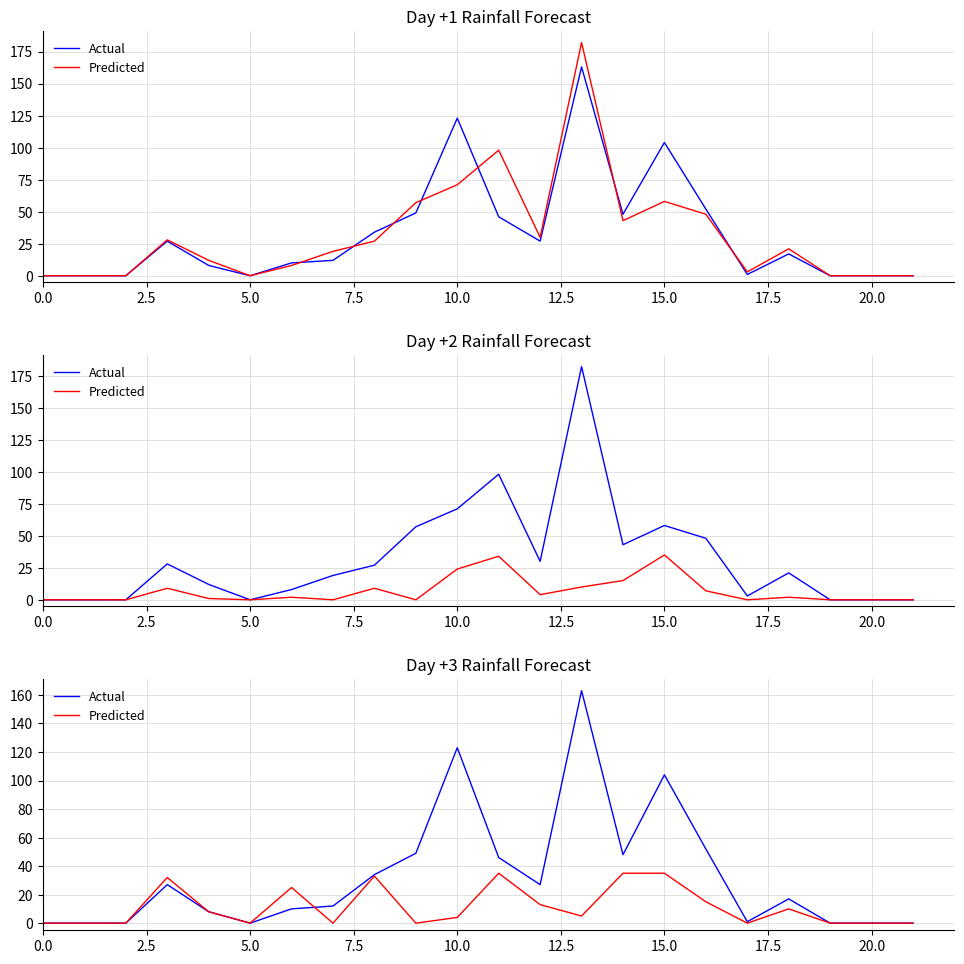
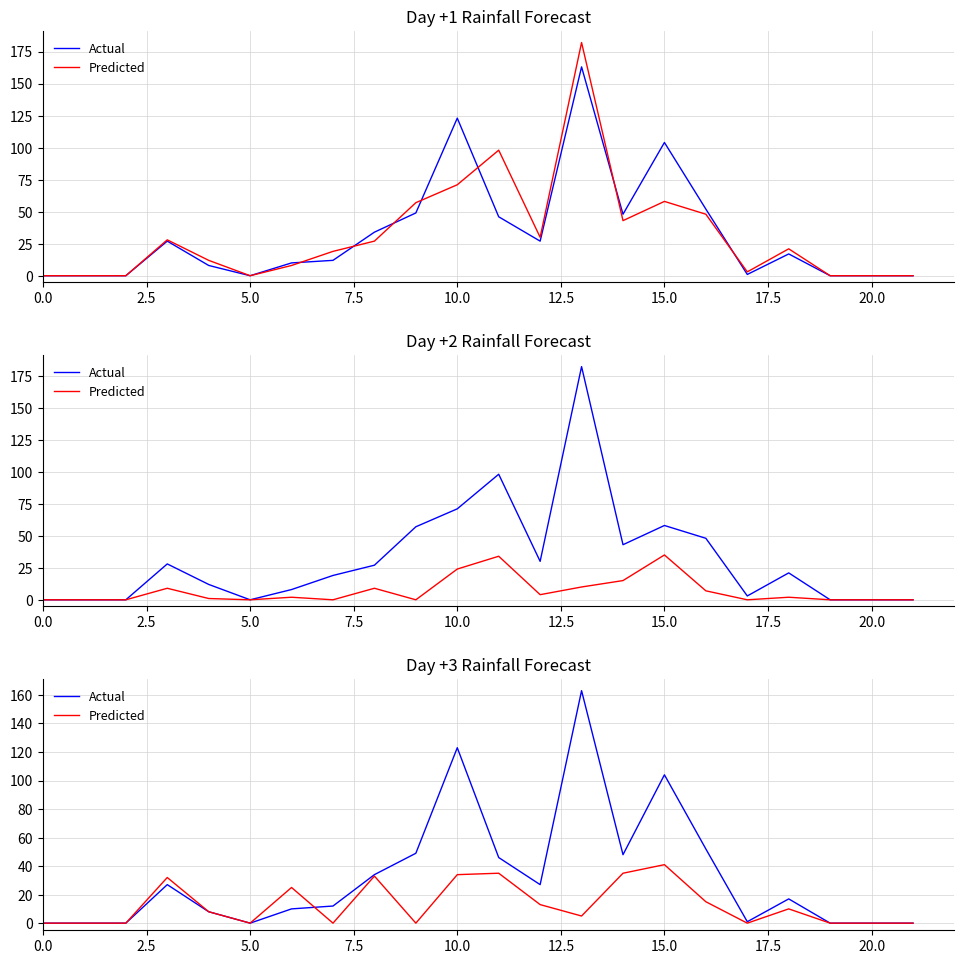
Day +3 Rainfall Forecast, Predicted, 10.0: 4 -> 34
Day +3 Rainfall Forecast, Predicted, 15.0: 35 -> 41
